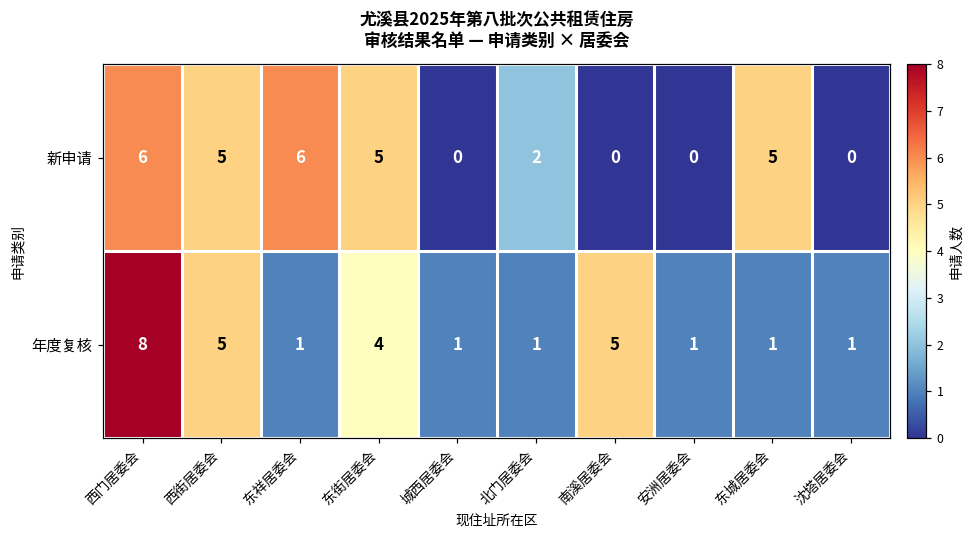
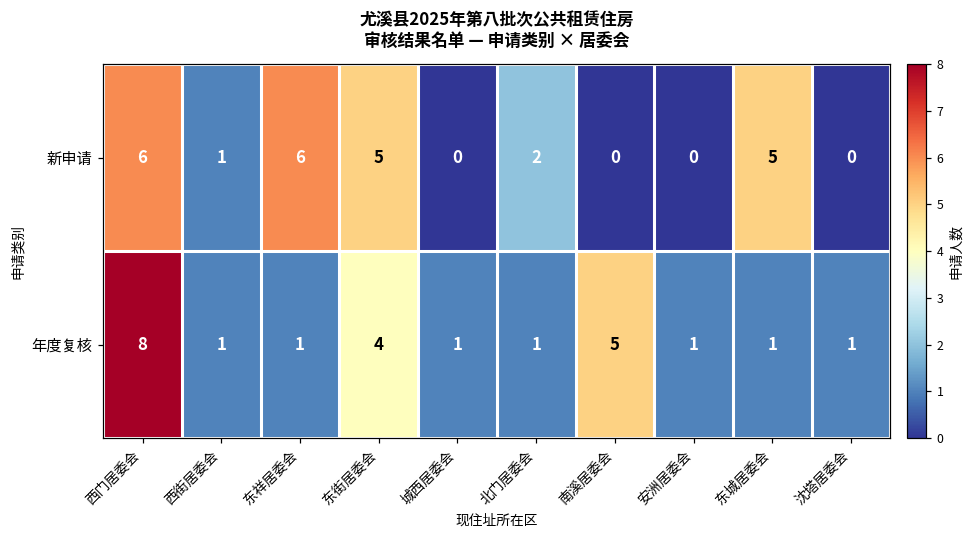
新申请, 西街居委会: 5 -> 1
年度复核, 西街居委会: 5 -> 1
